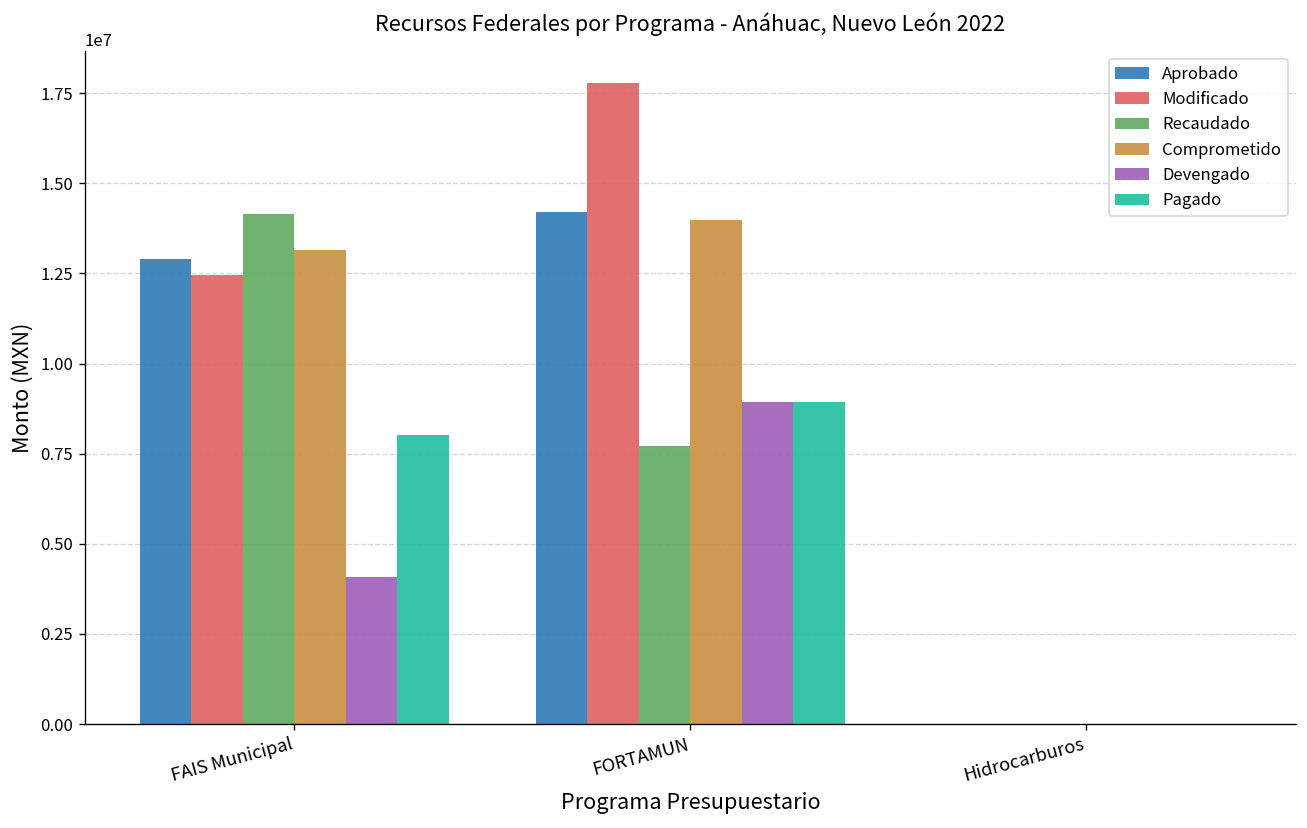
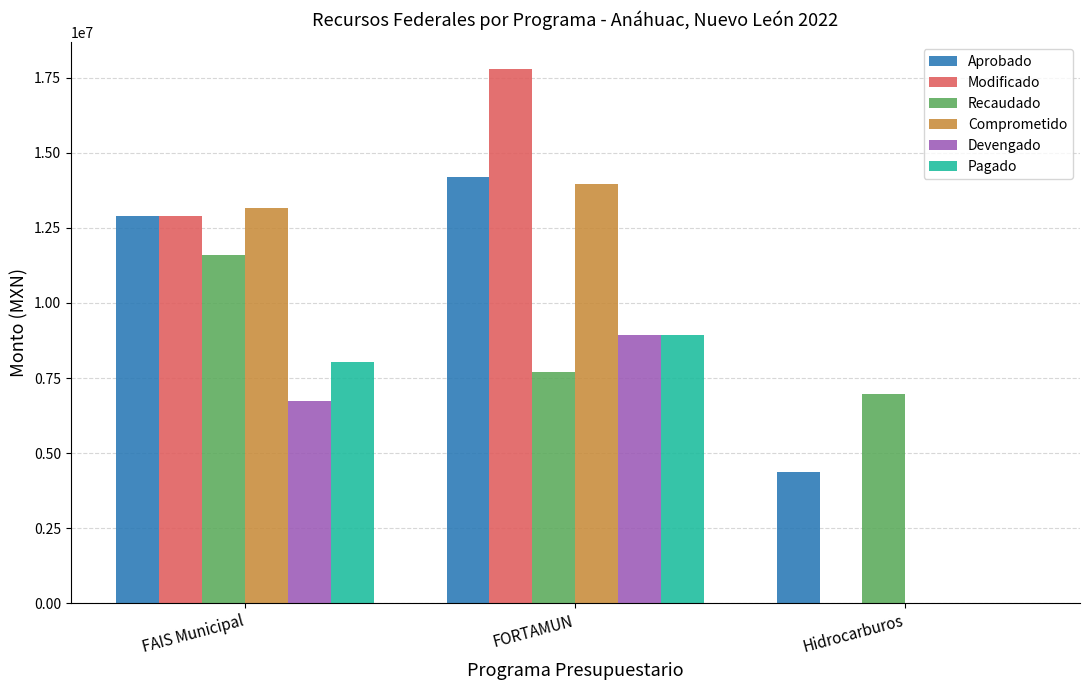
Modificado, FAIS Municipal: 12400000 -> 12900000
Recaudado, FAIS Municipal: 14100000 -> 11600000
Devengado, FAIS Municipal: 4100000 -> 6700000
Aprobado, Hidrocarburos: 0 -> 4400000
Recaudado, Hidrocarburos: 0 -> 7000000
